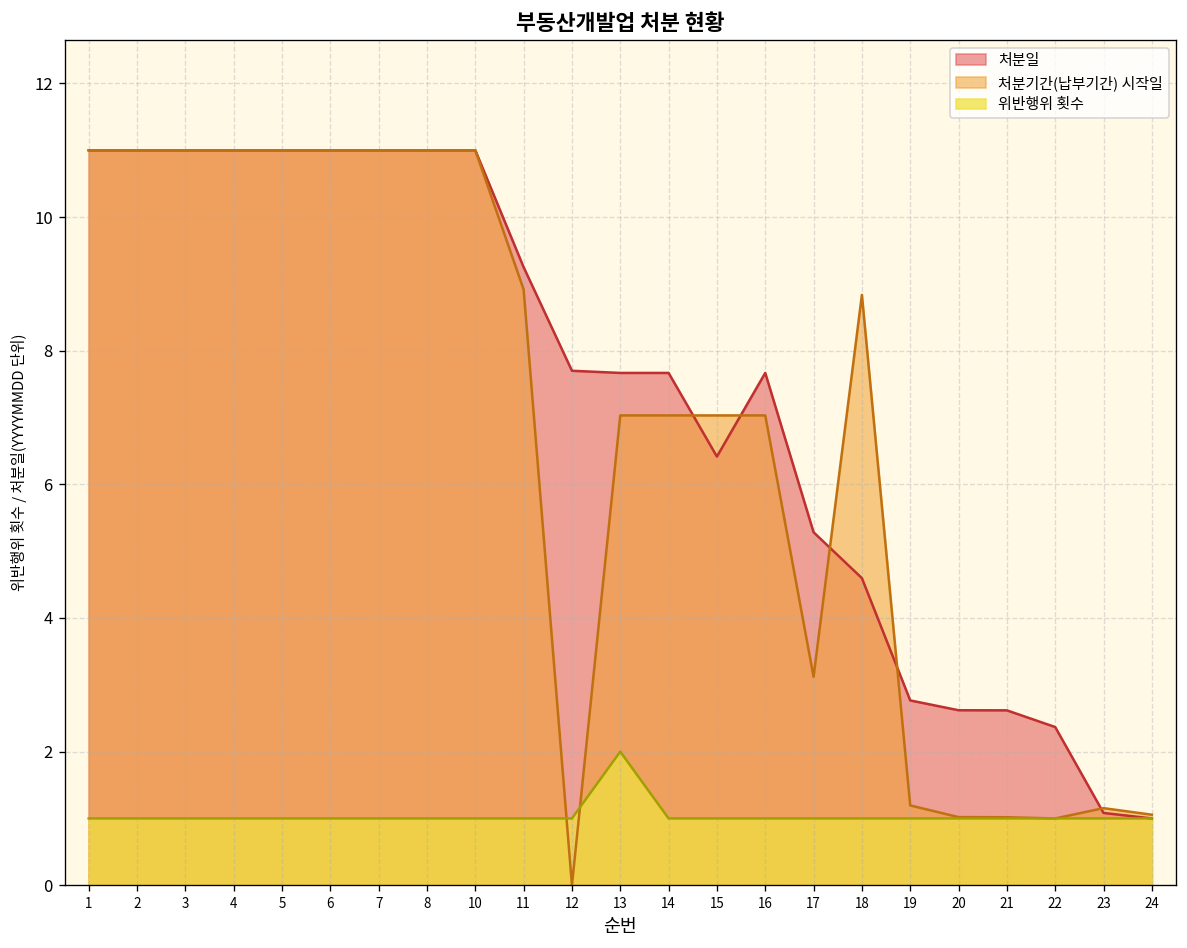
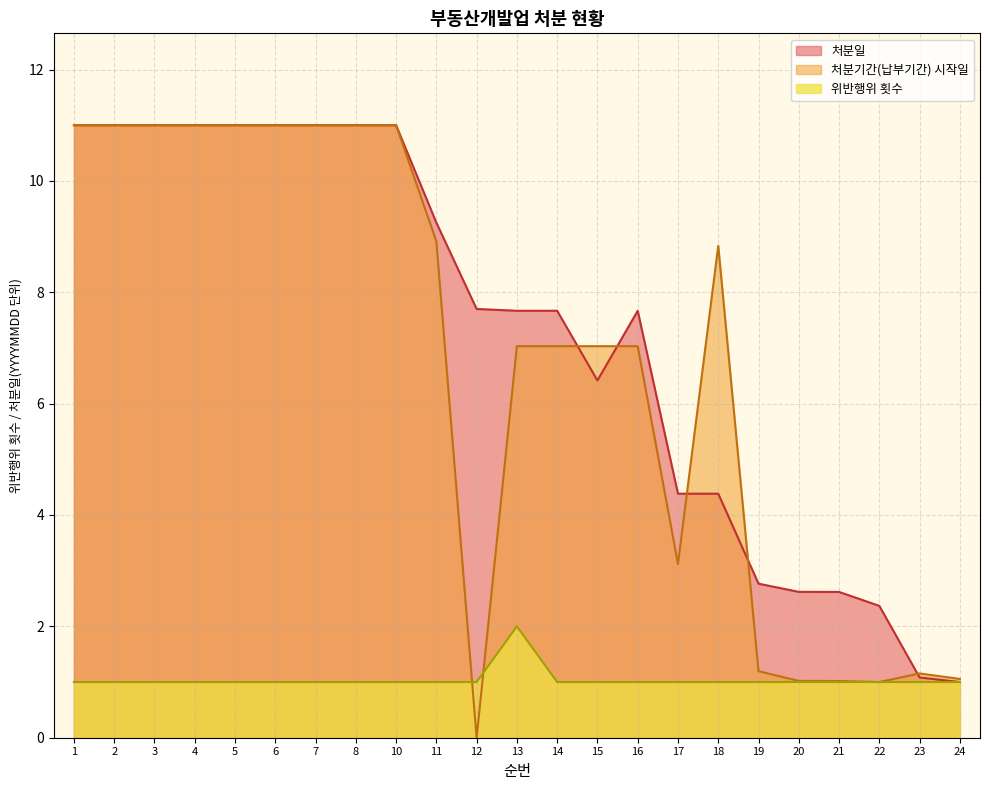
처분일, 17: 5.3 -> 4.4
처분일, 18: 4.6 -> 4.4
